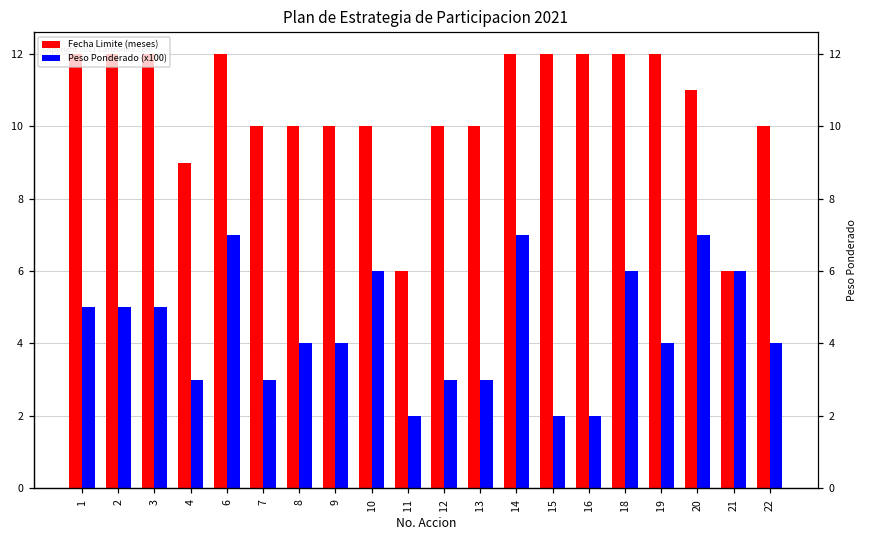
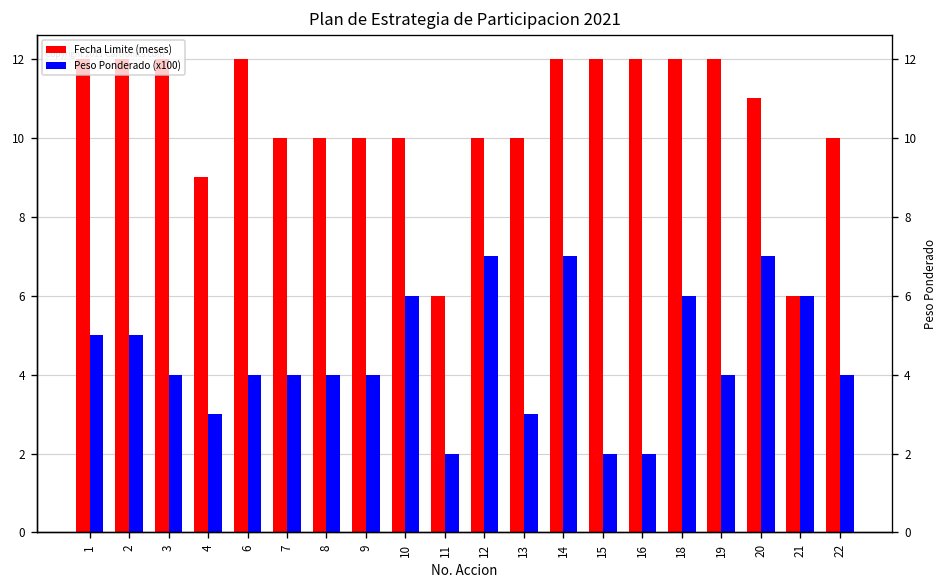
Peso Ponderado (x100), 3: 5.0 -> 4.0
Peso Ponderado (x100), 6: 7.0 -> 4.0
Peso Ponderado (x100), 7: 3.0 -> 4.0
Peso Ponderado (x100), 12: 3.0 -> 7.0
